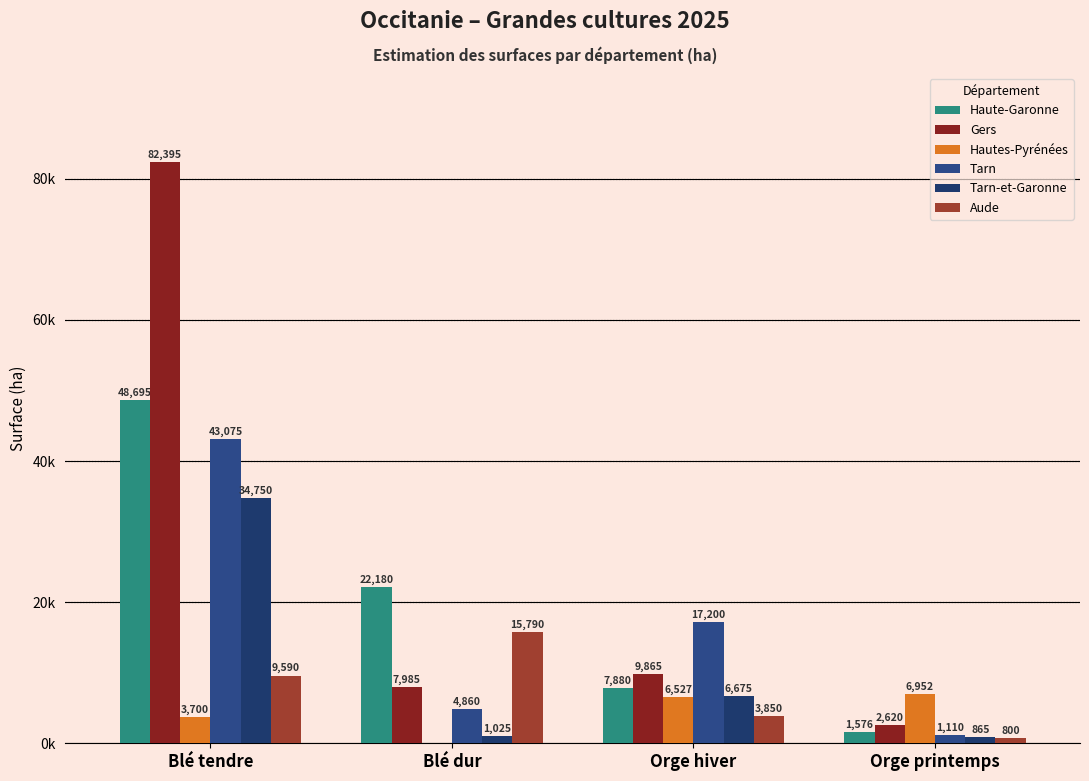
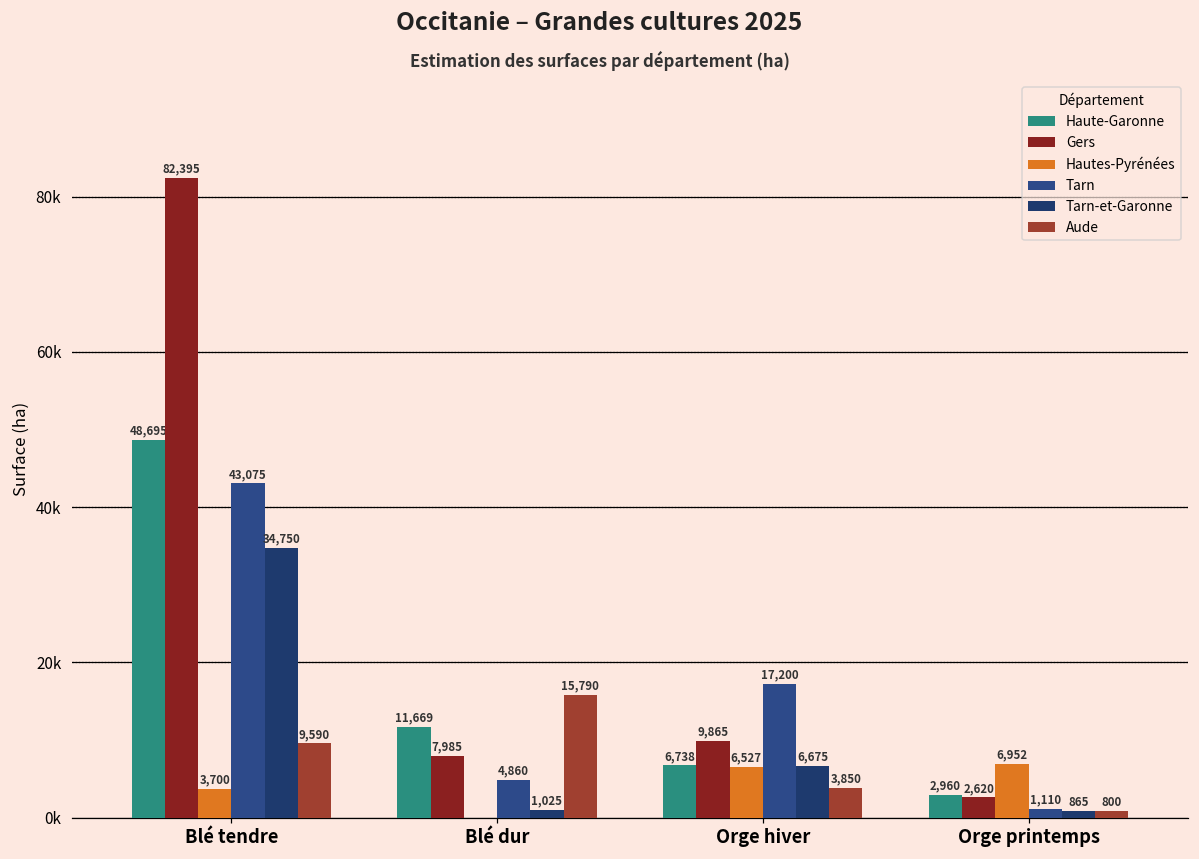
Haute-Garonne, Blé dur: 22,180 -> 11,669
Haute-Garonne, Orge hiver: 7,880 -> 6,738
Haute-Garonne, Orge printemps: 1,576 -> 2,960
